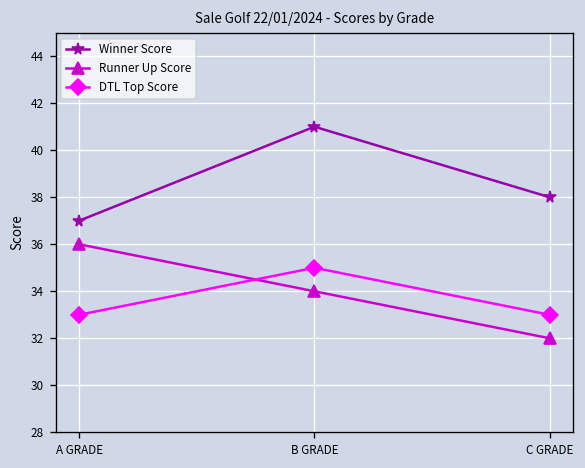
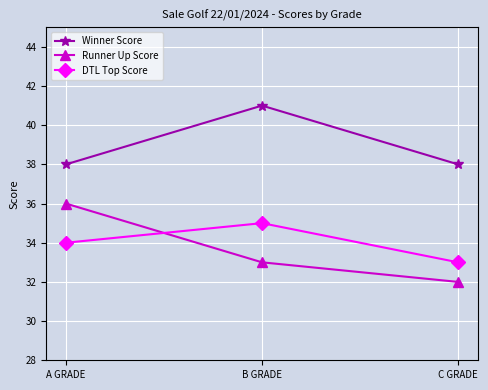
Winner Score, A GRADE: 37 -> 38
DTL Top Score, A GRADE: 33 -> 34
Runner Up Score, B GRADE: 34 -> 33
